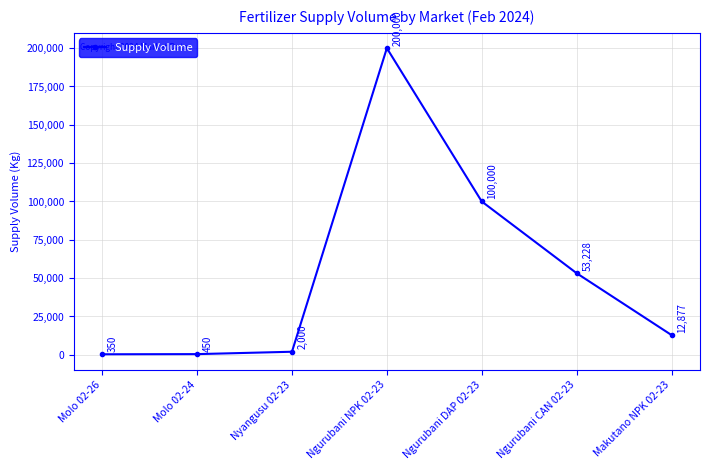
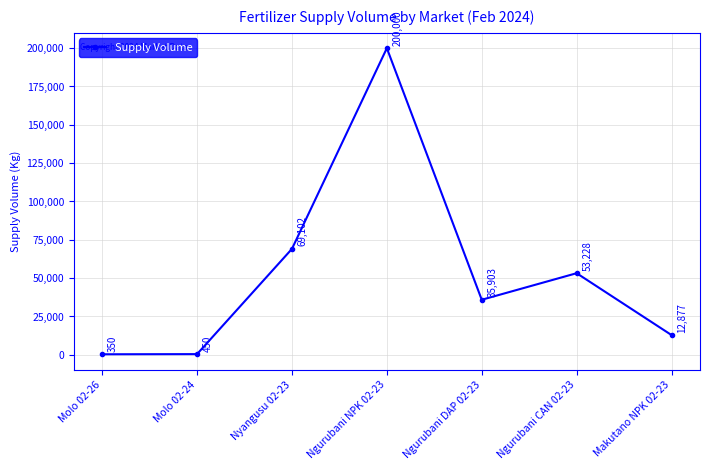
Nyangusu 02-23: 2,000 -> 69,102
Ngurubani DAP 02-23: 100,000 -> 35,903
